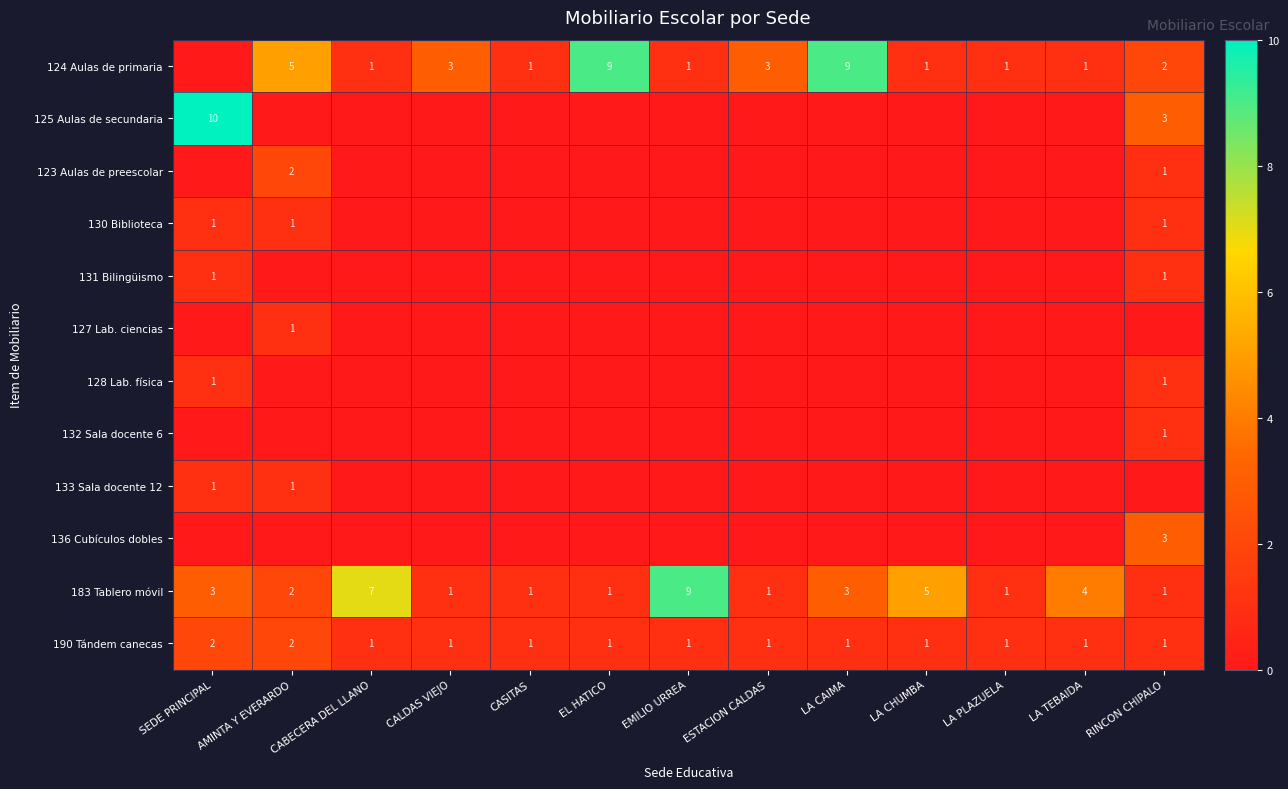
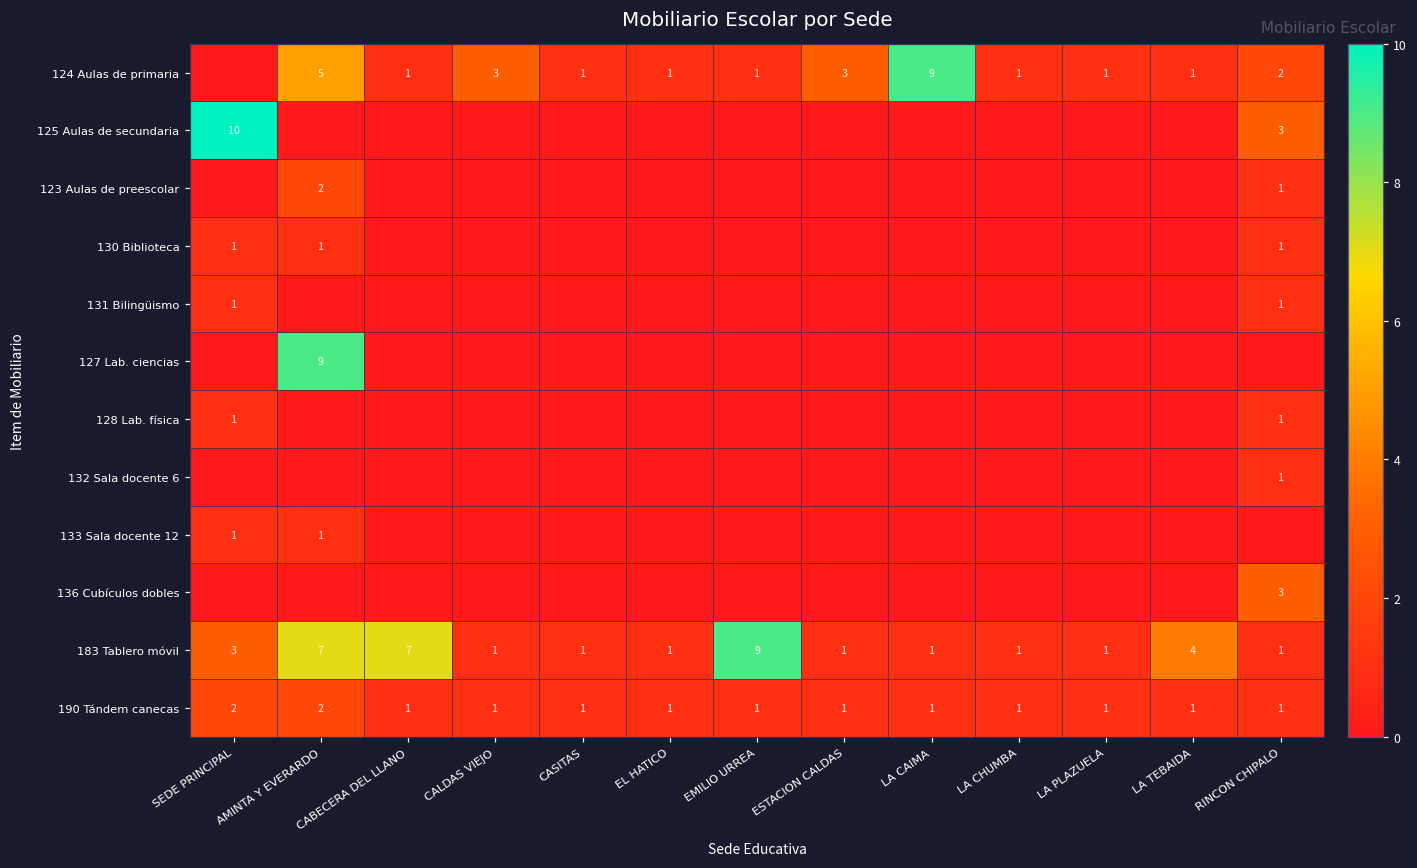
124 Aulas de primaria, EL HATICO: 9 -> 1
127 Lab. ciencias, AMINTA Y EVERARDO: 1 -> 9
183 Tablero móvil, AMINTA Y EVERARDO: 2 -> 7
183 Tablero móvil, LA CAIMA: 3 -> 1
183 Tablero móvil, LA CHUMBA: 5 -> 1
